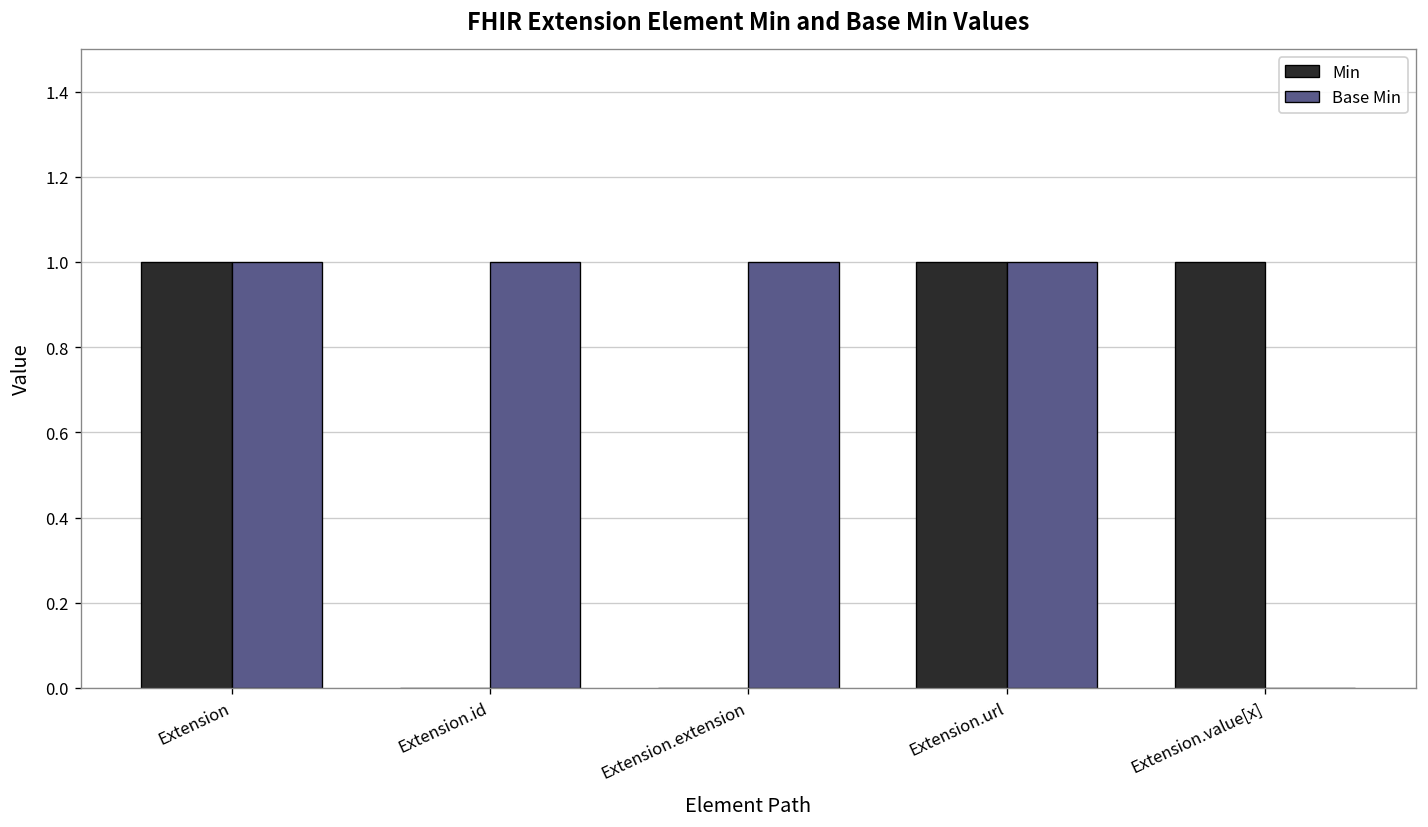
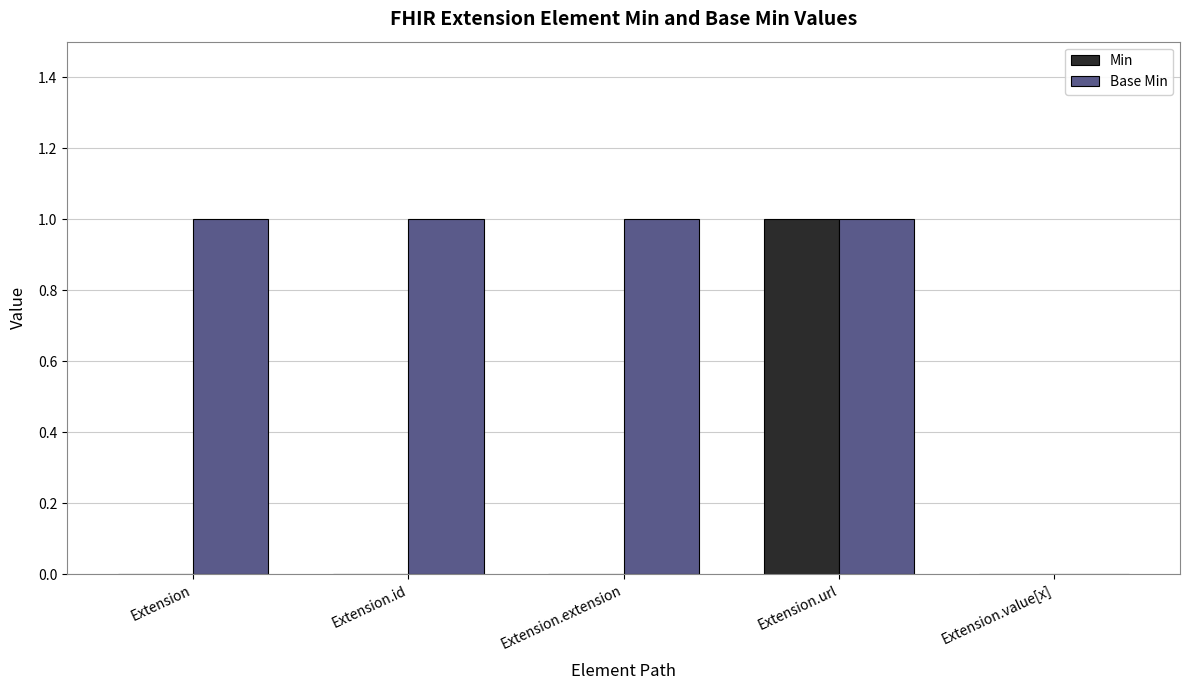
Min, Extension: 1 -> 0
Min, Extension.value[x]: 1 -> 0
